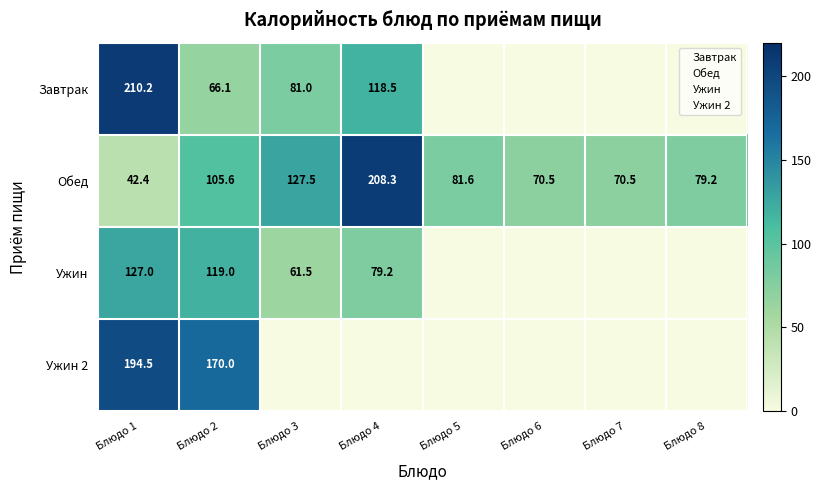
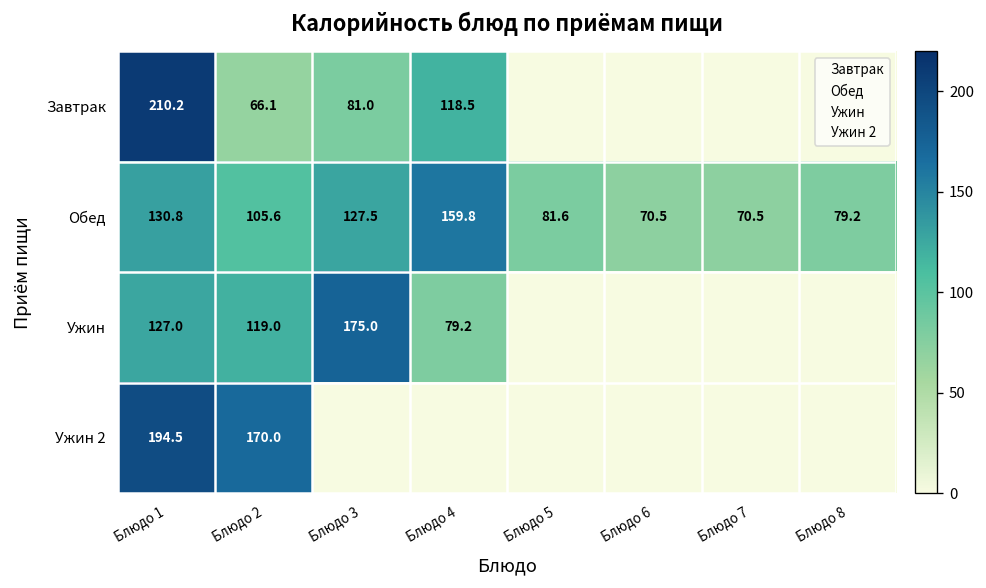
Обед, Блюдо 1: 42.4 -> 130.8
Обед, Блюдо 4: 208.3 -> 159.8
Ужин, Блюдо 3: 61.5 -> 175.0
